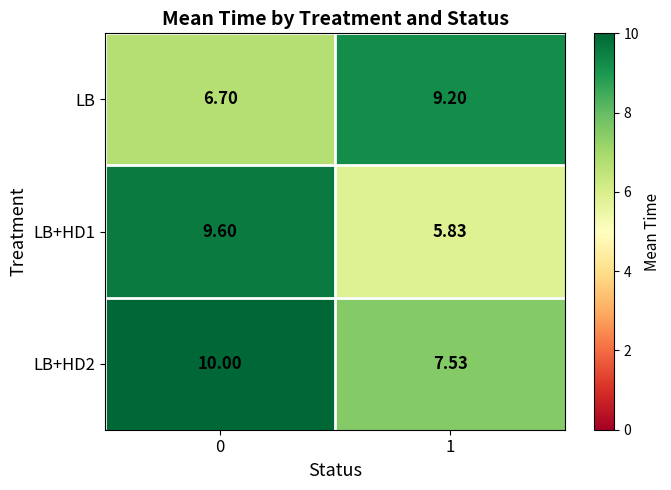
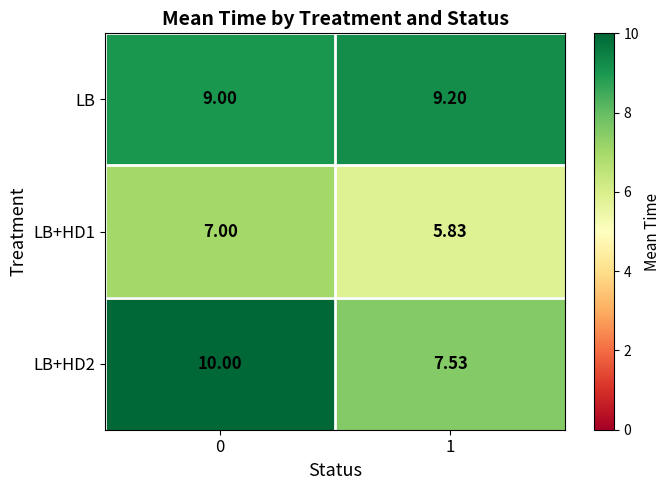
LB, 0: 6.70 -> 9.00
LB+HD1, 0: 9.60 -> 7.00
